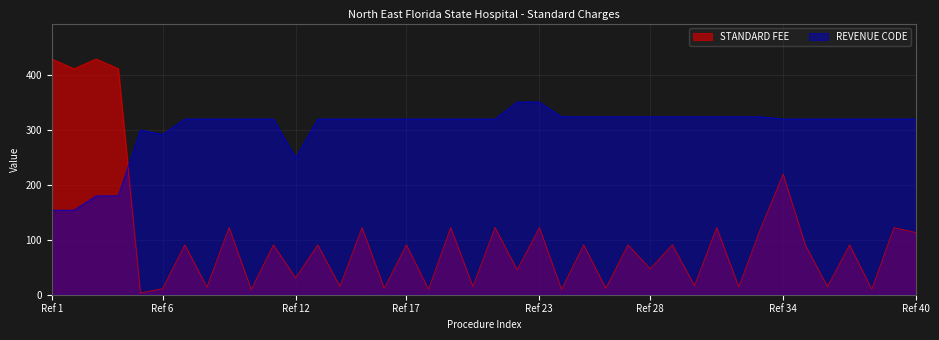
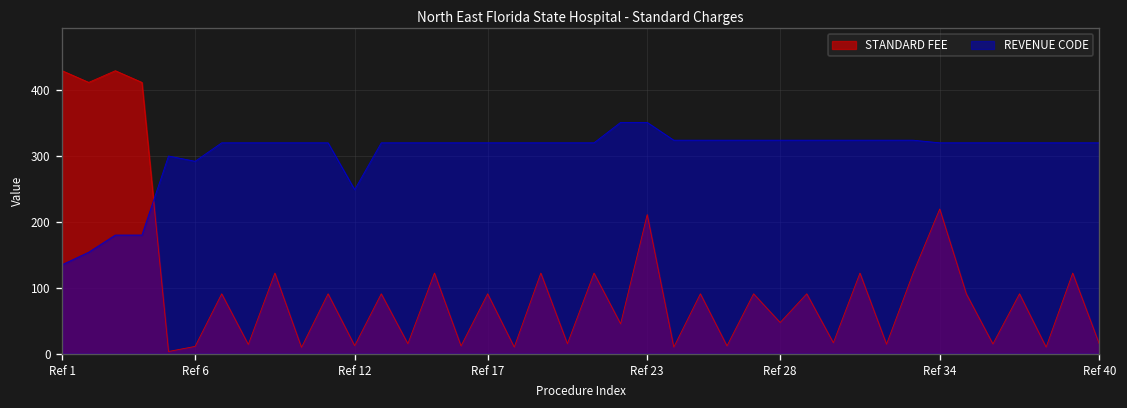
REVENUE CODE, Ref 1: 150 -> 140
STANDARD FEE, Ref 12: 30 -> 10
STANDARD FEE, Ref 23: 120 -> 210
STANDARD FEE, Ref 40: 110 -> 10
